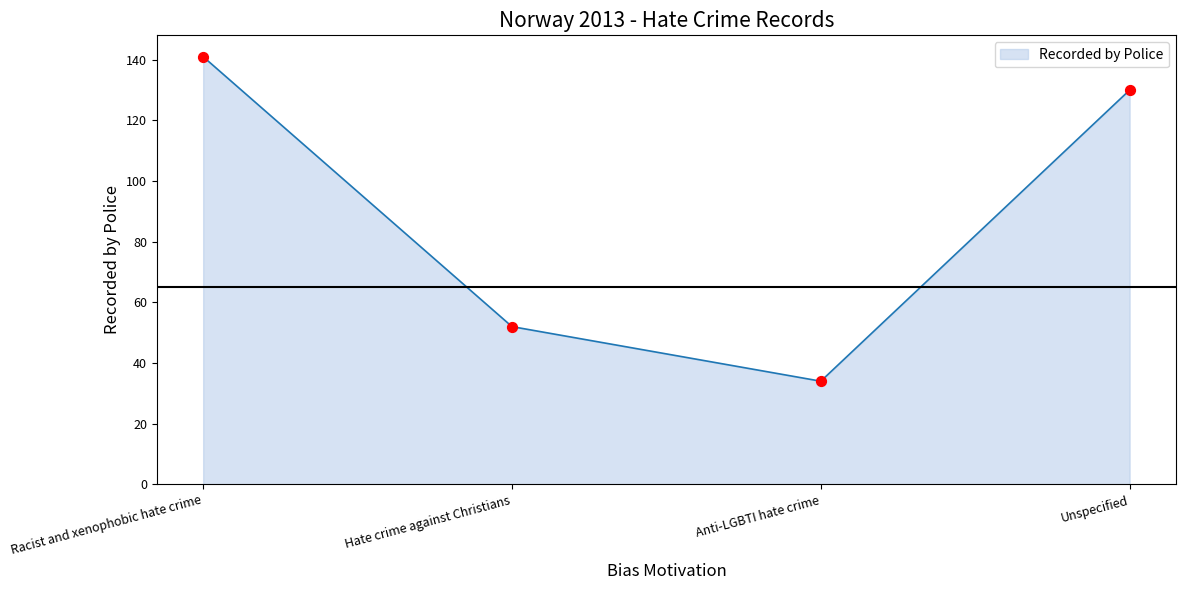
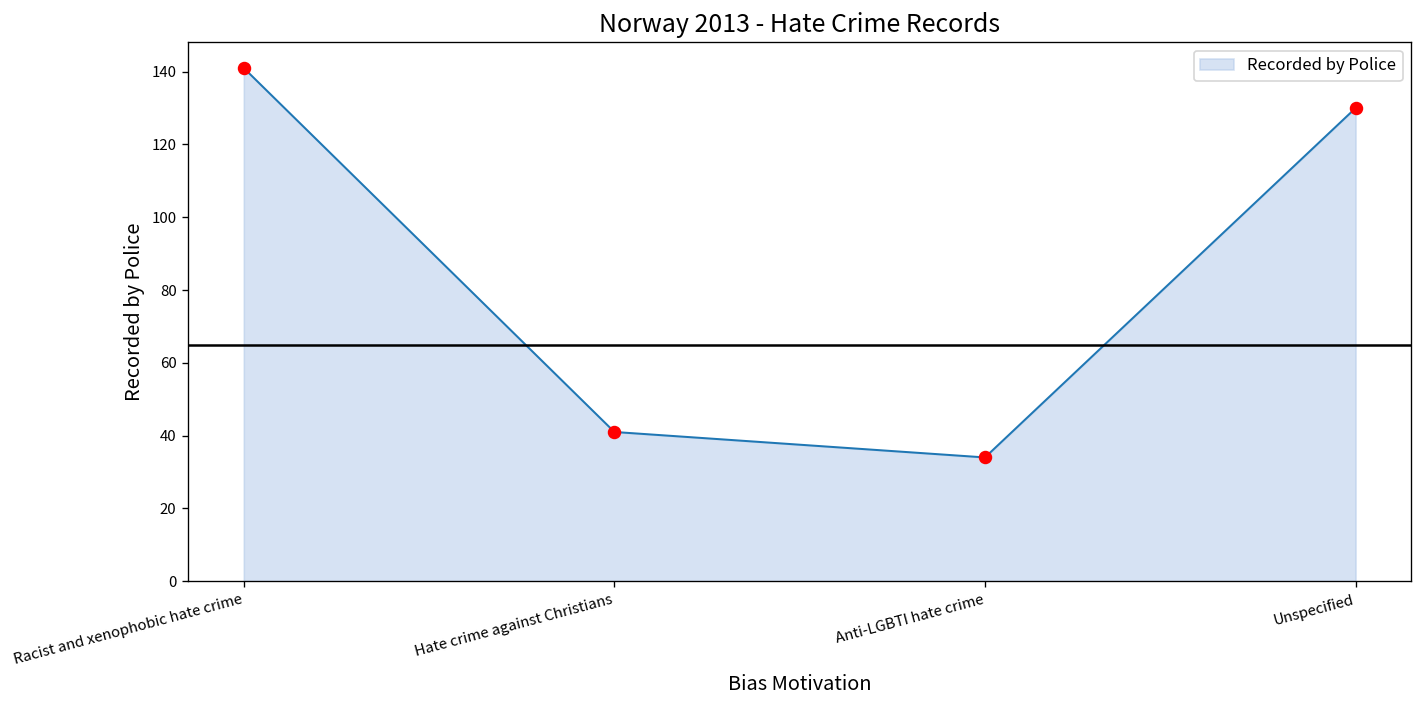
Hate crime against Christians: 52 -> 41
